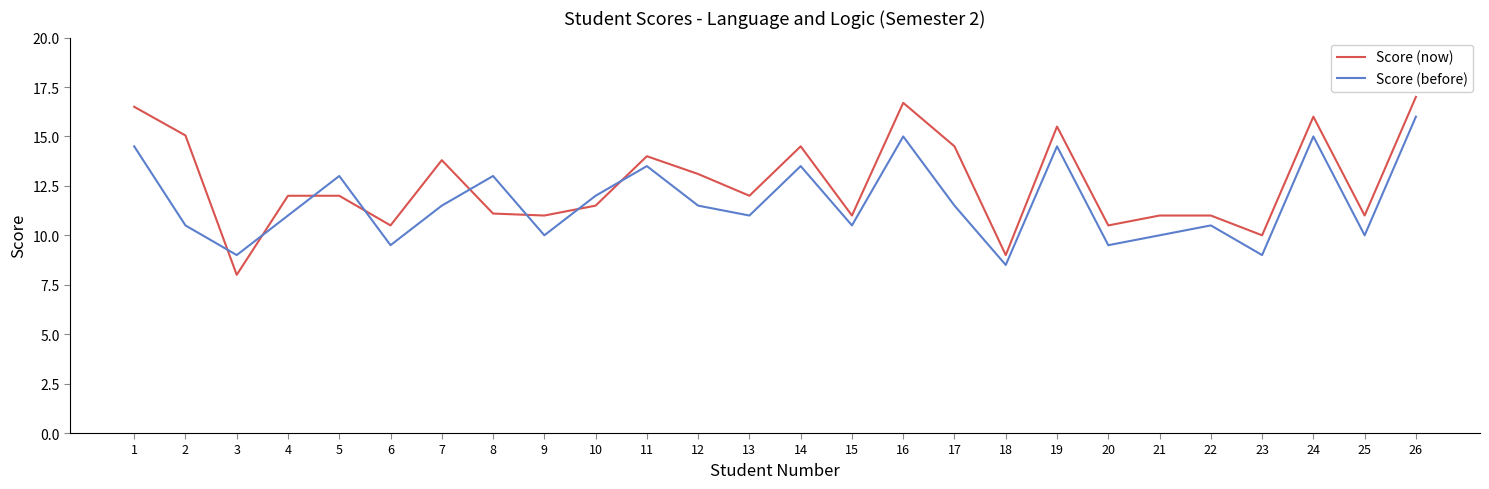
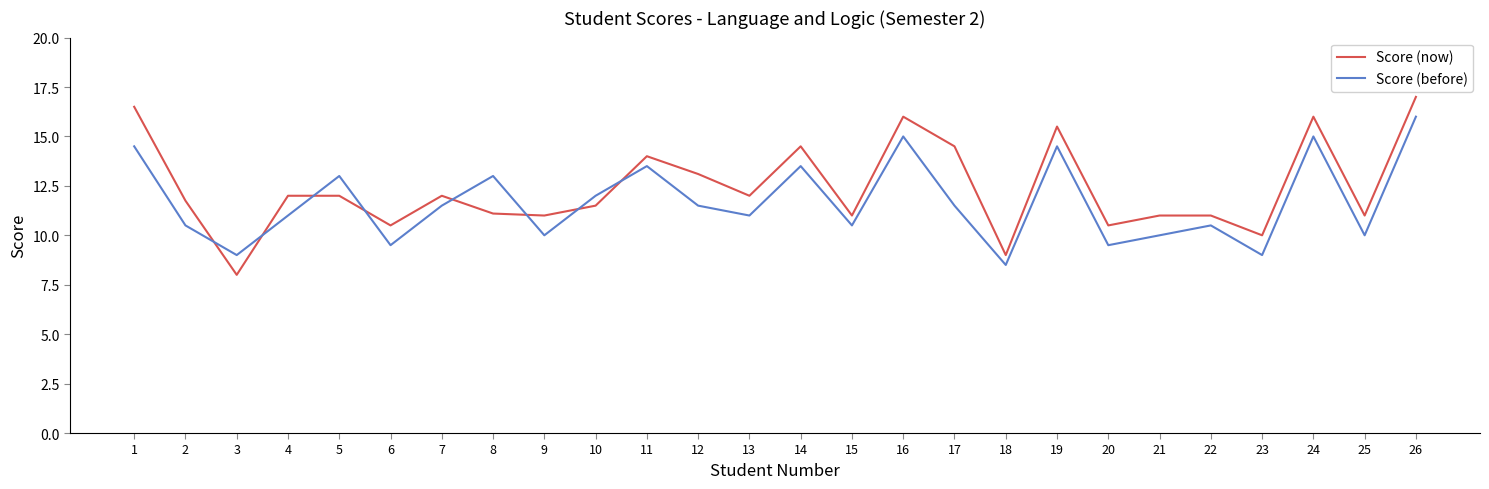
Score (now), 2: 15.1 -> 11.8
Score (now), 7: 13.8 -> 12.0
Score (now), 16: 16.7 -> 16.0
